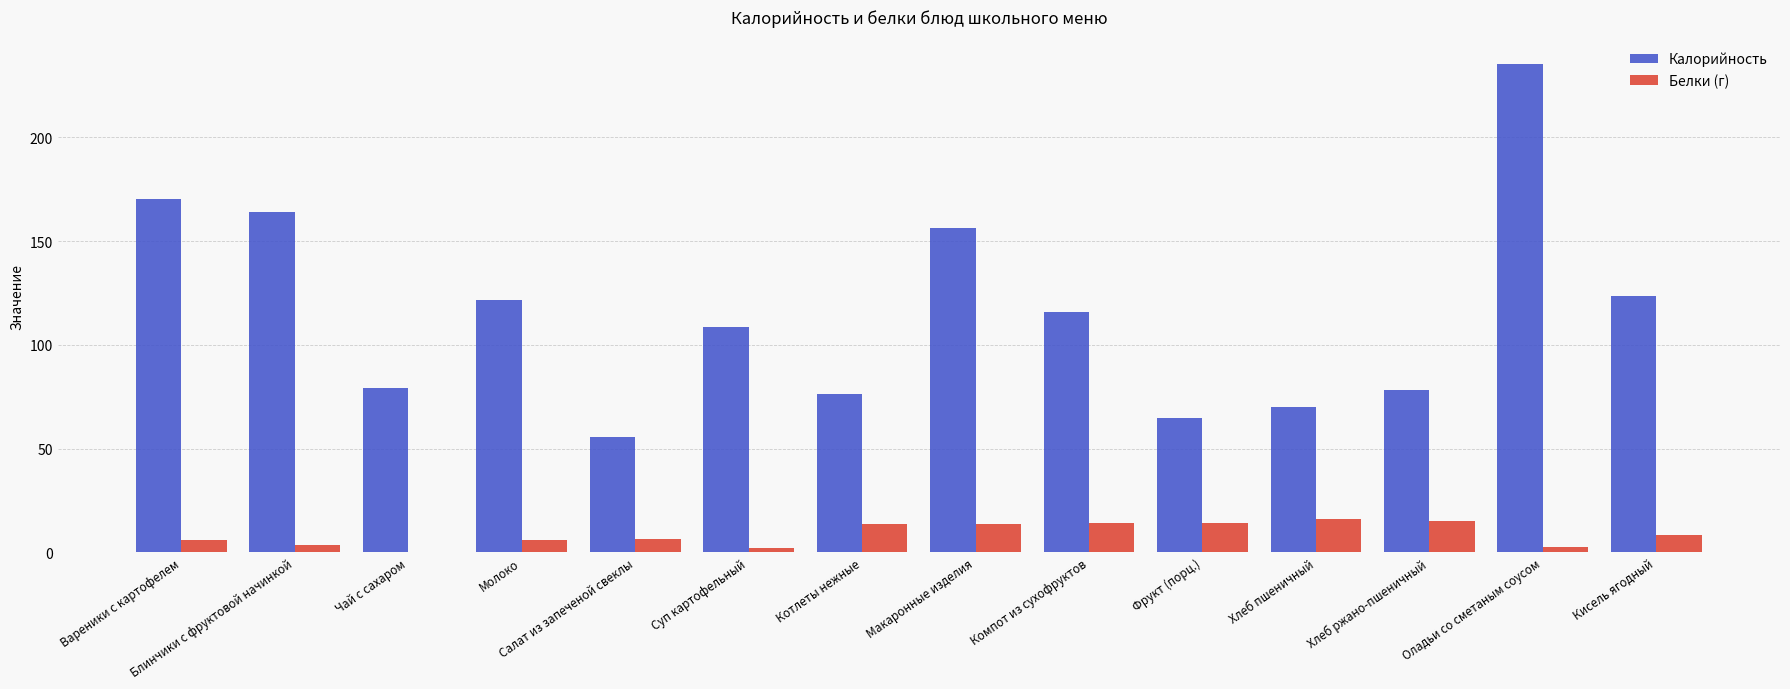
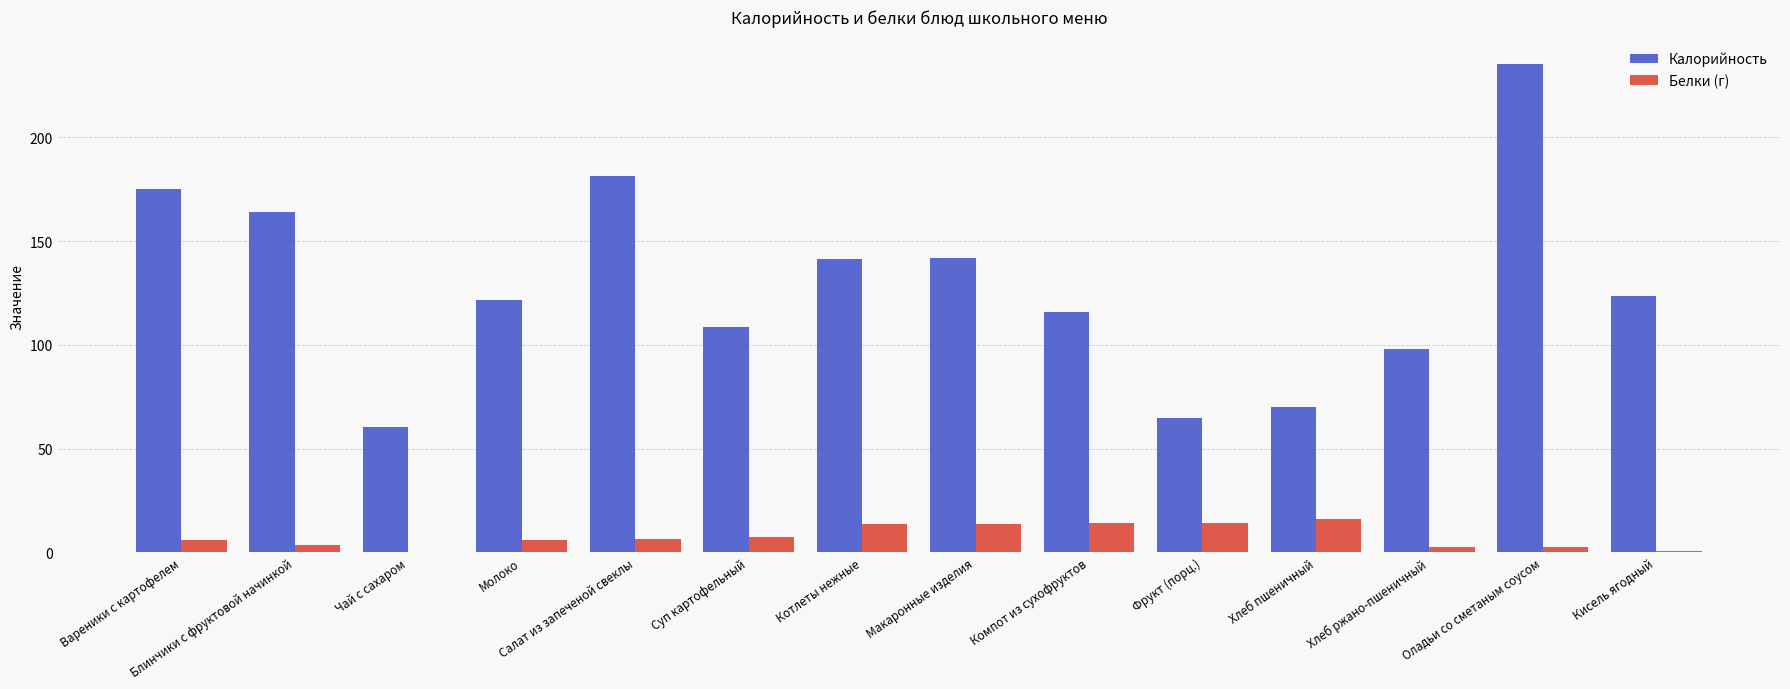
Калорийность, Вареники с картофелем: 170 -> 175
Калорийность, Чай с сахаром: 79 -> 60
Калорийность, Салат из запеченой свеклы: 56 -> 181
Белки (г), Суп картофельный: 2 -> 8
Калорийность, Котлеты нежные: 76 -> 141
Калорийность, Макаронные изделия: 157 -> 142
Калорийность, Хлеб ржано-пшеничный: 78 -> 98
Белки (г), Хлеб ржано-пшеничный: 15 -> 3
Белки (г), Кисель ягодный: 9 -> 1
